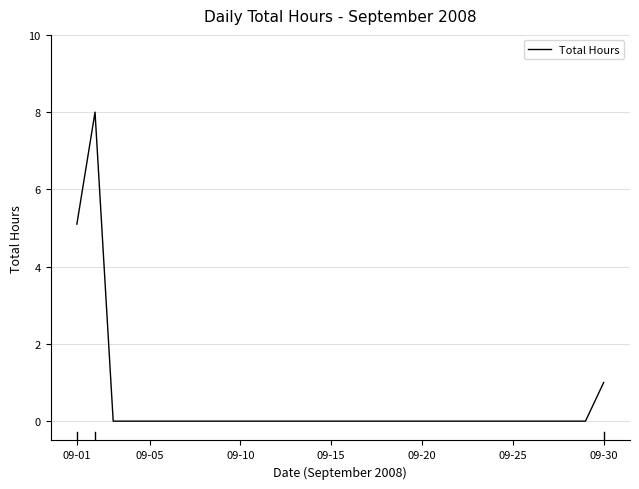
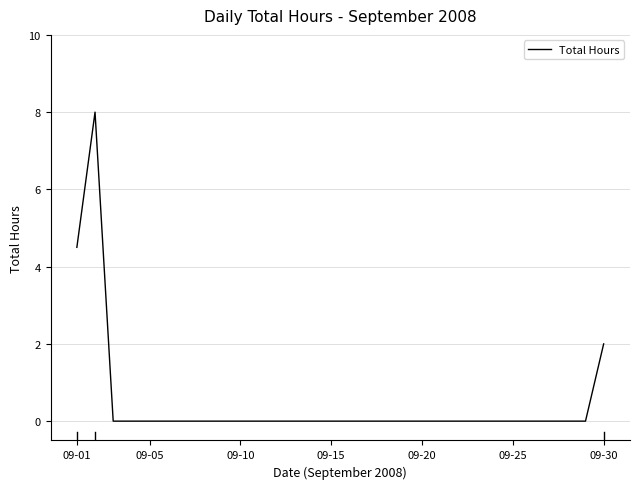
09-01: 5.1 -> 4.5
09-30: 1 -> 2
